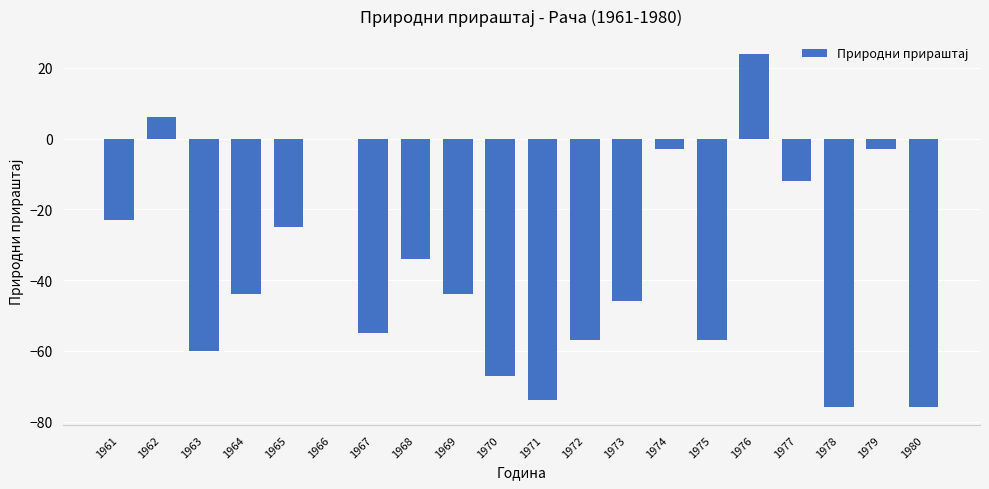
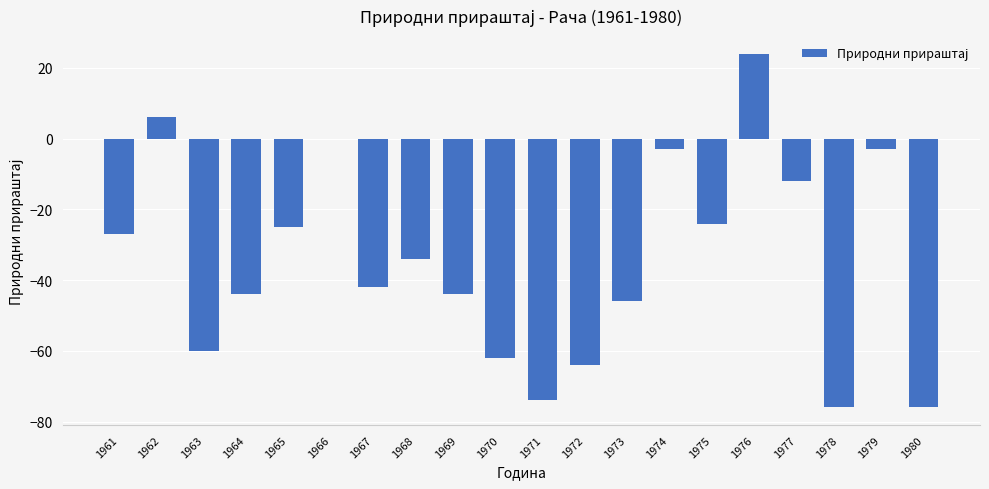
1961: -23 -> -27
1967: -55 -> -42
1970: -67 -> -62
1972: -57 -> -64
1975: -57 -> -24
